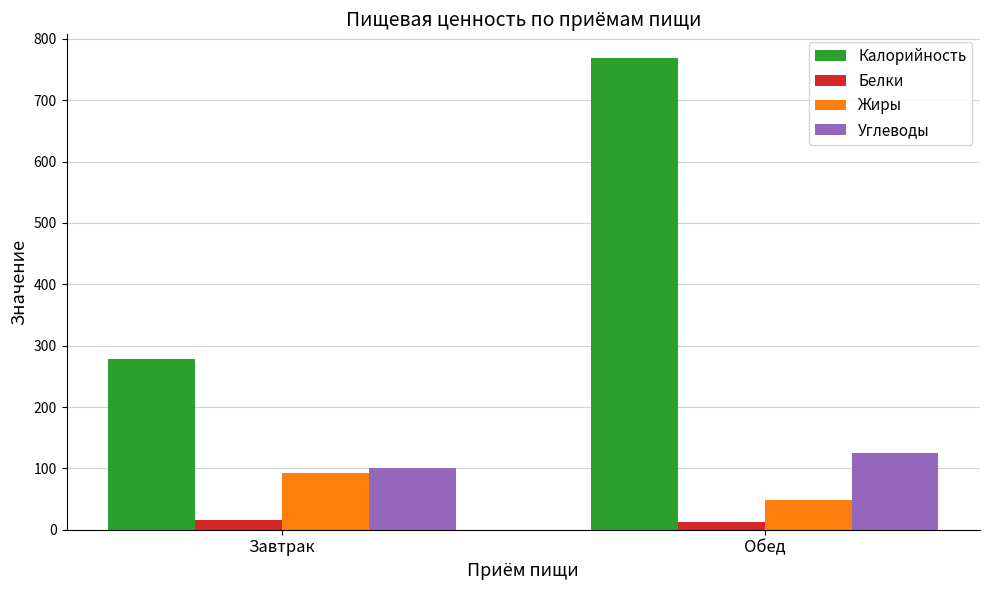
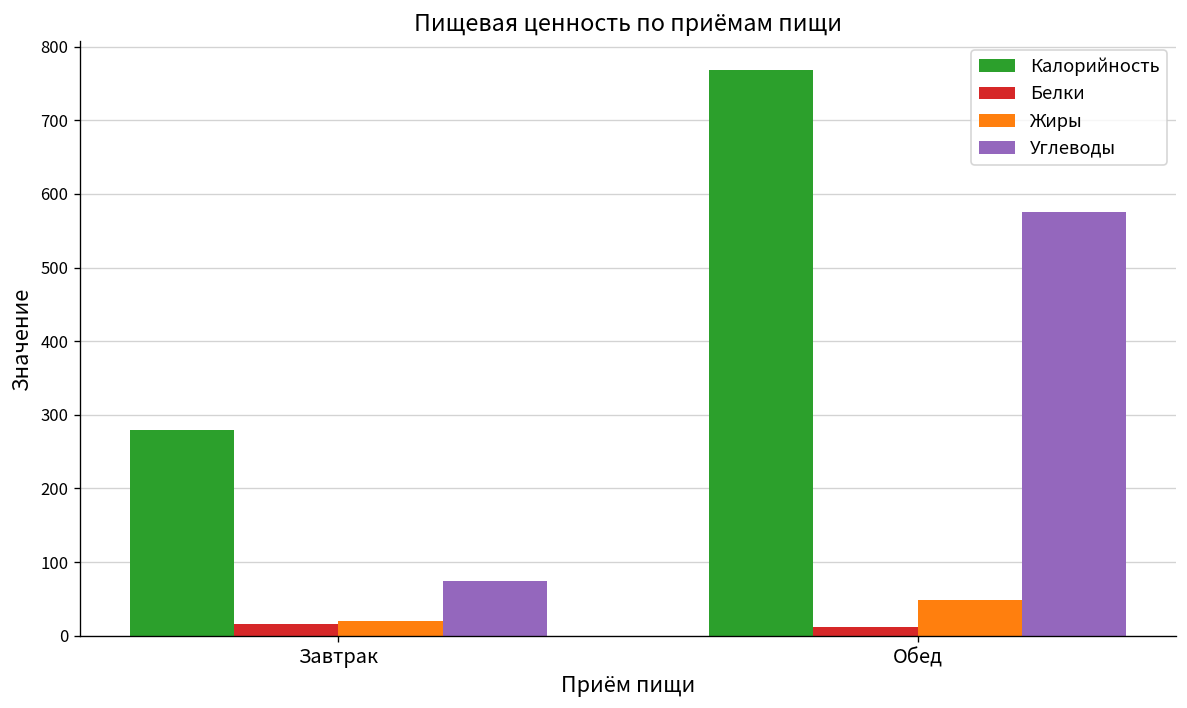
Жиры, Завтрак: 90 -> 20
Углеводы, Завтрак: 100 -> 70
Углеводы, Обед: 130 -> 580
